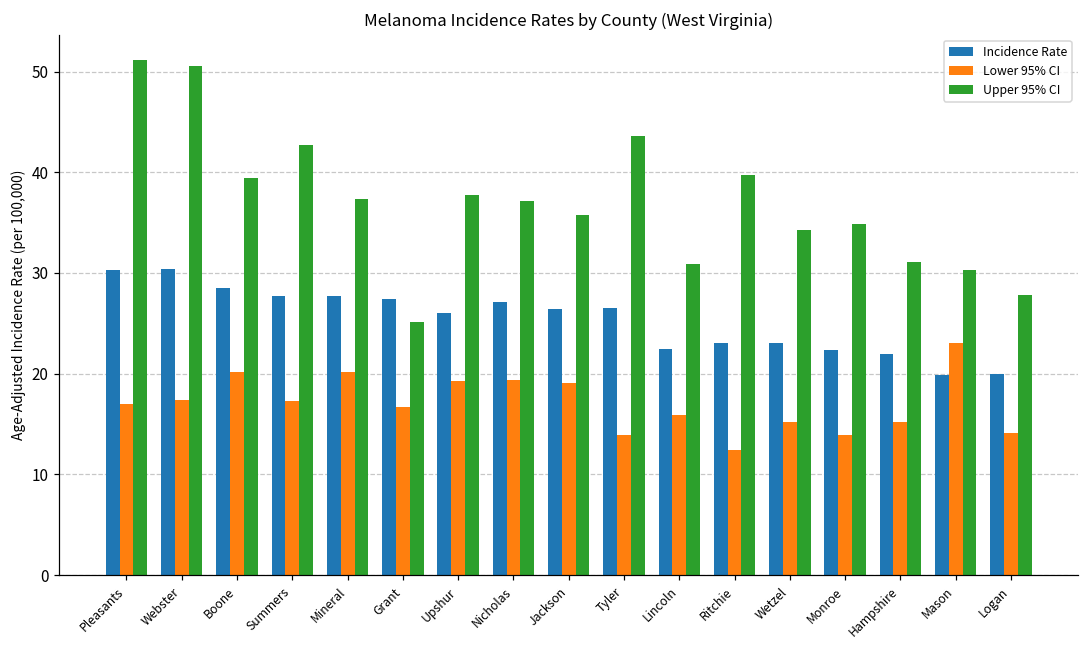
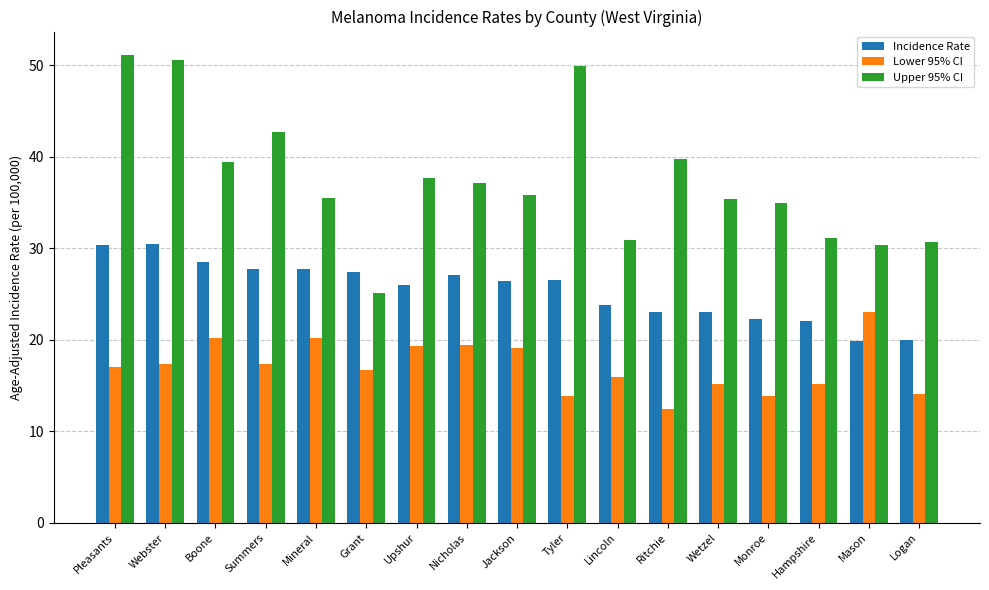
Upper 95% CI, Mineral: 37 -> 36
Upper 95% CI, Tyler: 44 -> 50
Incidence Rate, Lincoln: 22 -> 24
Upper 95% CI, Wetzel: 34 -> 35
Upper 95% CI, Logan: 28 -> 31
